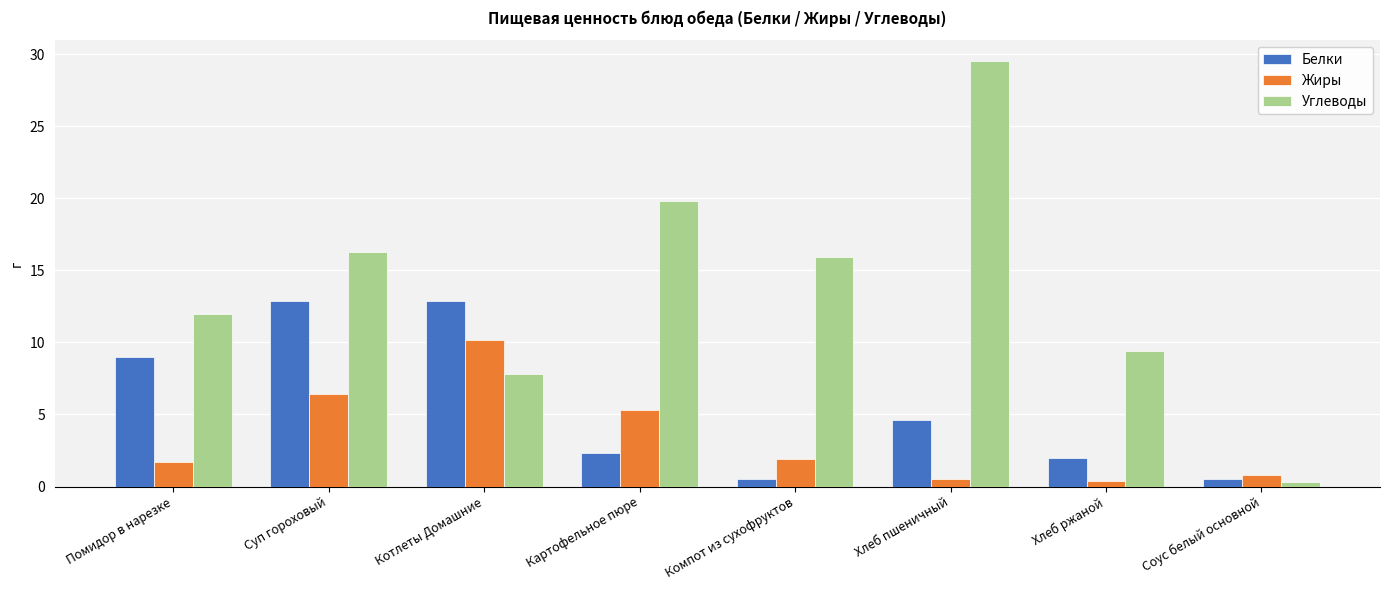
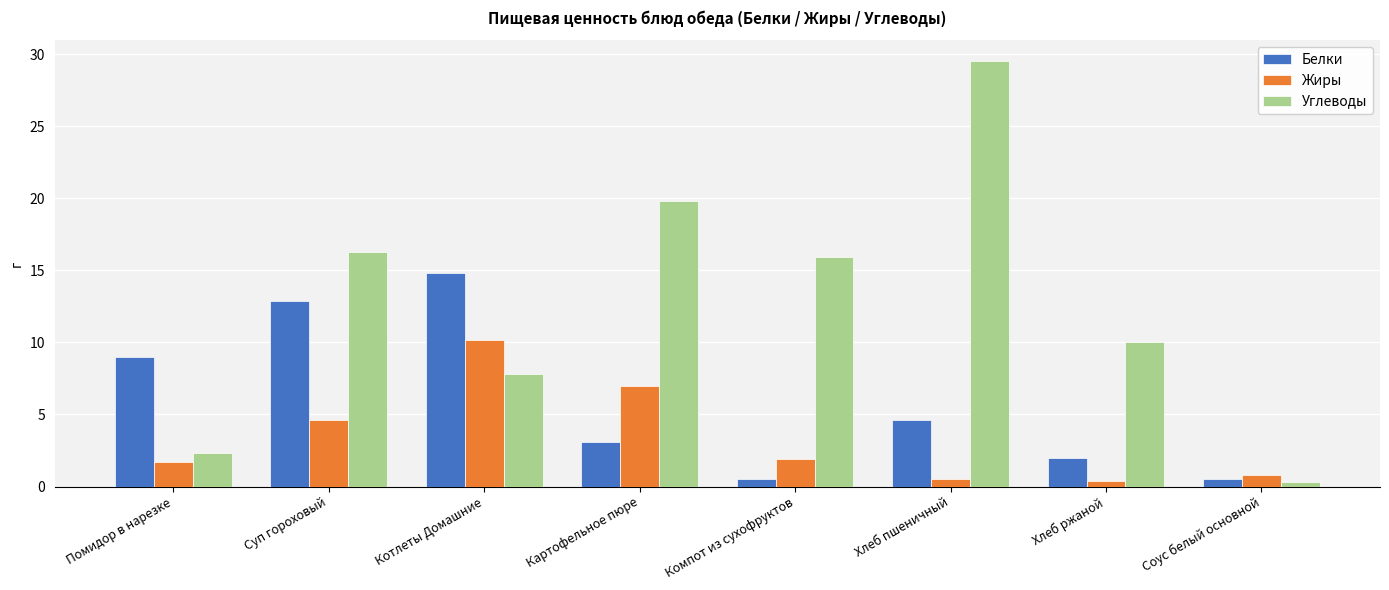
Углеводы, Помидор в нарезке: 12.0 -> 2.3
Жиры, Суп гороховый: 6.4 -> 4.6
Белки, Котлеты Домашние: 12.9 -> 14.8
Белки, Картофельное пюре: 2.3 -> 3.1
Жиры, Картофельное пюре: 5.3 -> 7.0
Углеводы, Хлеб ржаной: 9.4 -> 10.0
